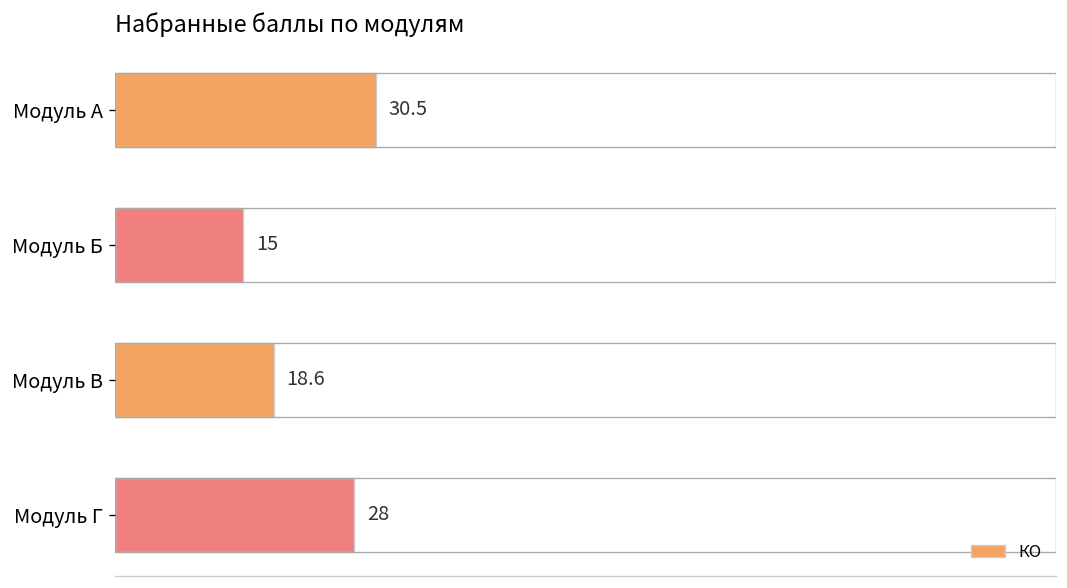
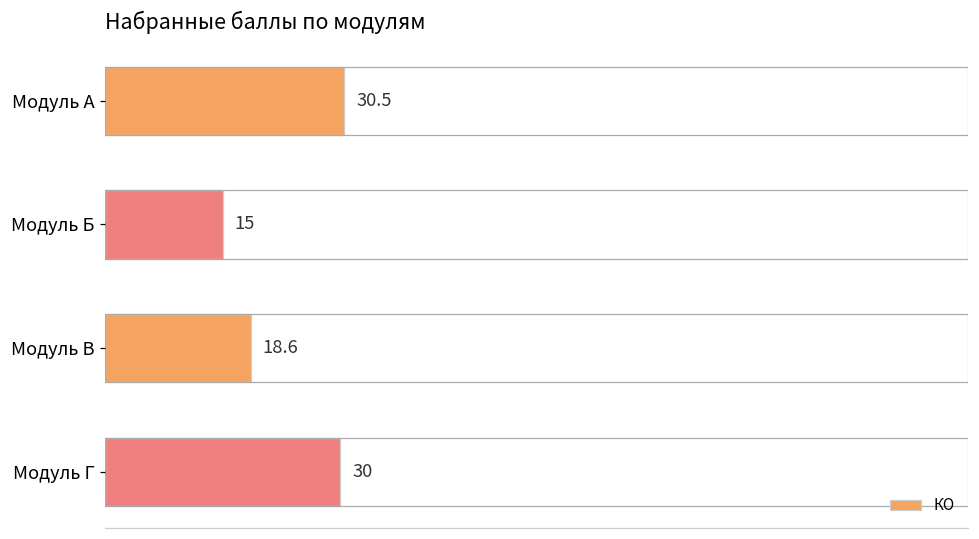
Модуль Г: 28 -> 30
